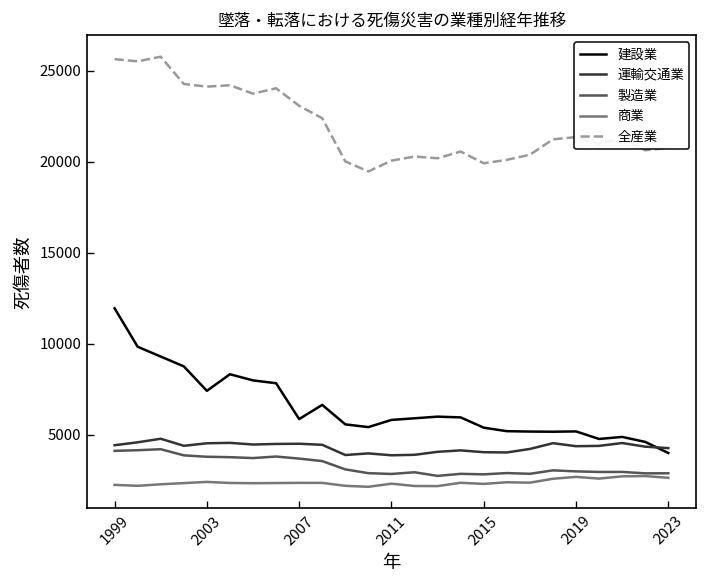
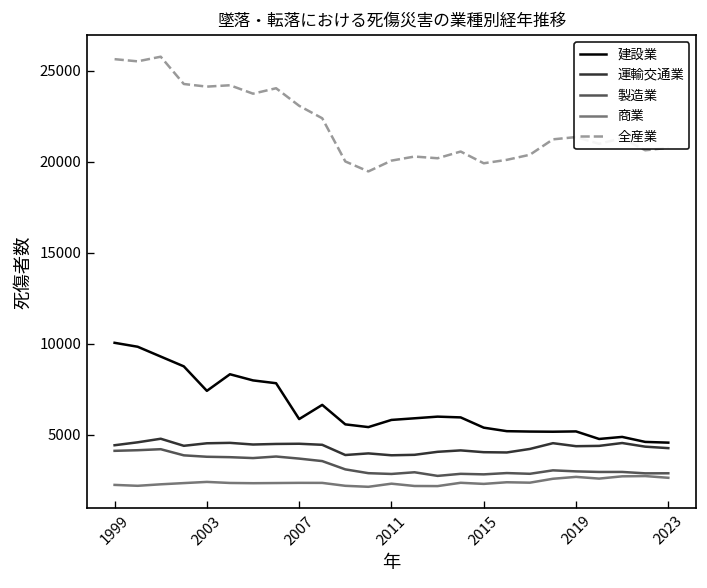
建設業, 1999: 11900 -> 10000
建設業, 2023: 4000 -> 4600
